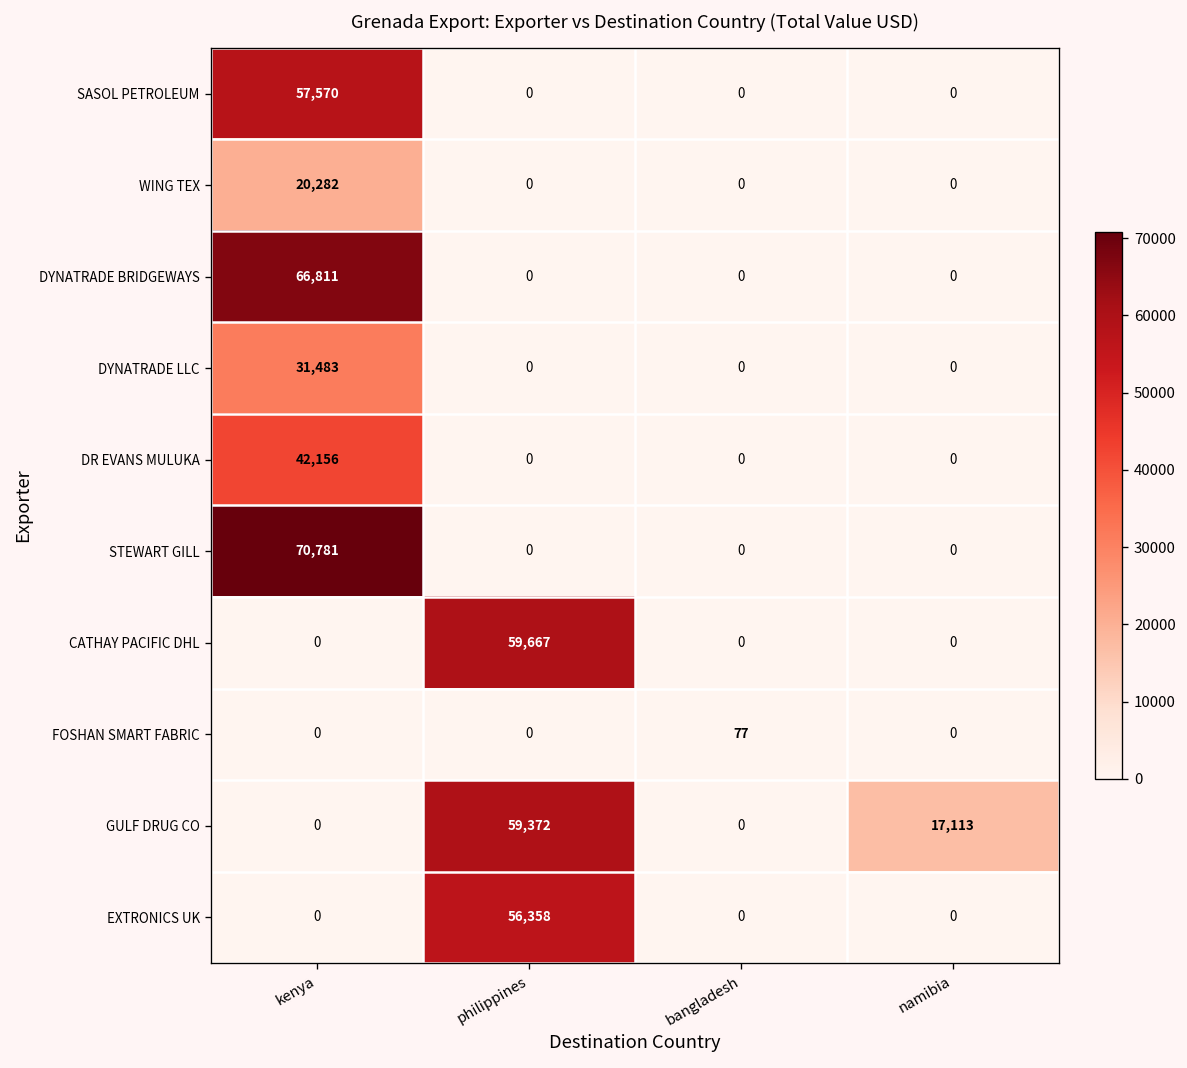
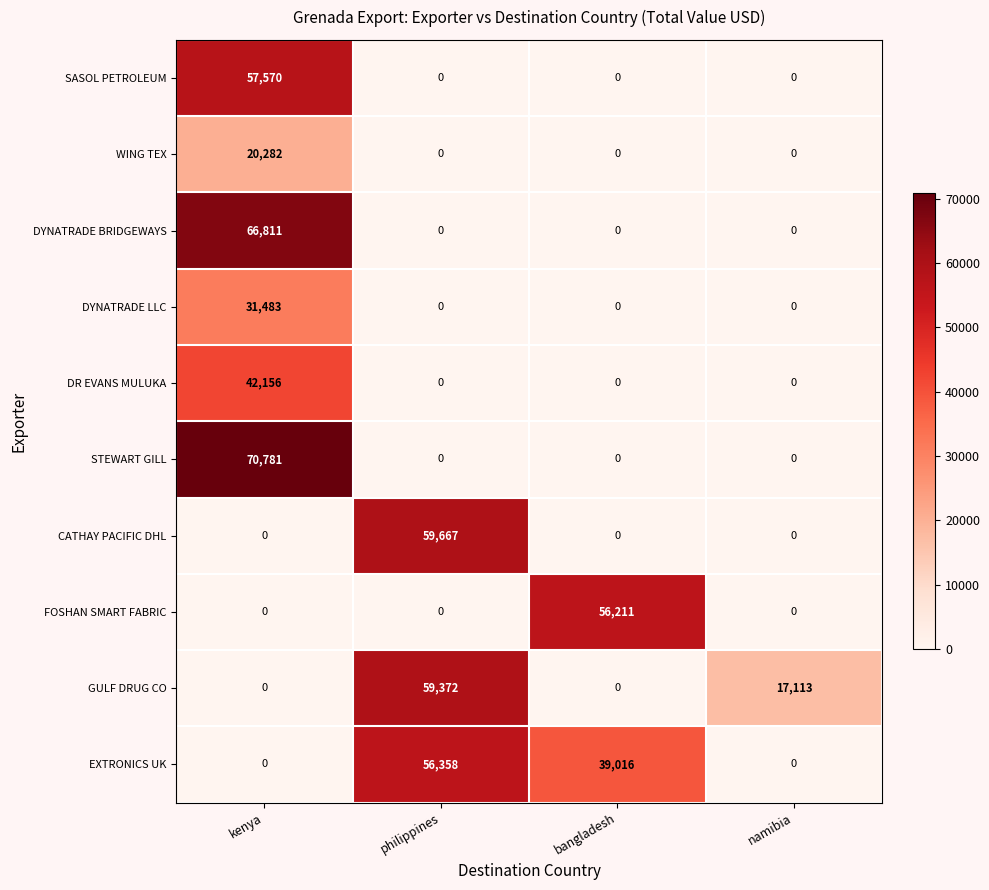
FOSHAN SMART FABRIC, bangladesh: 77 -> 56,211
EXTRONICS UK, bangladesh: 0 -> 39,016
